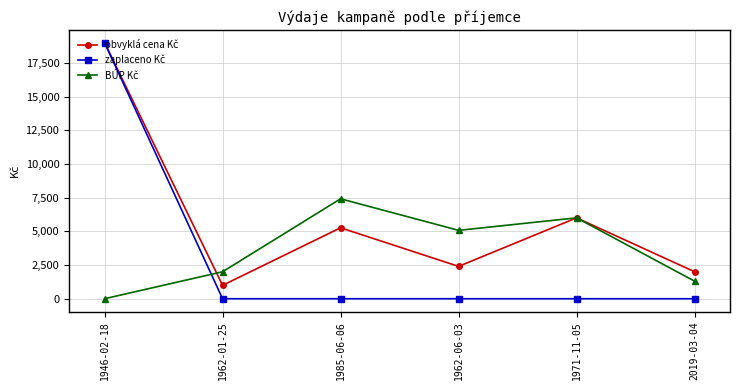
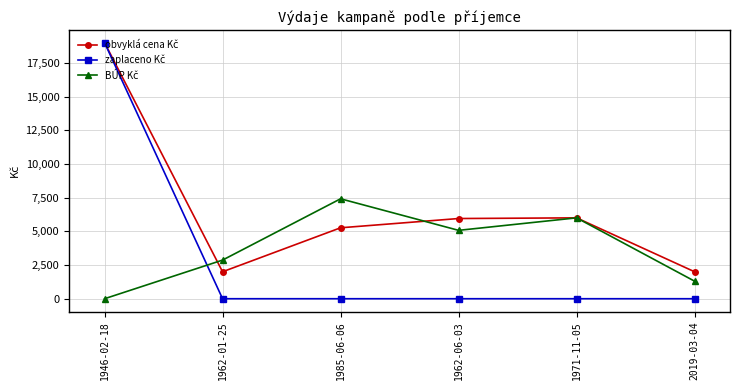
obvyklá cena Kč, 1962-01-25: 1,000 -> 2,000
BÚP Kč, 1962-01-25: 2,000 -> 2,900
obvyklá cena Kč, 1962-06-03: 2,400 -> 6,000
